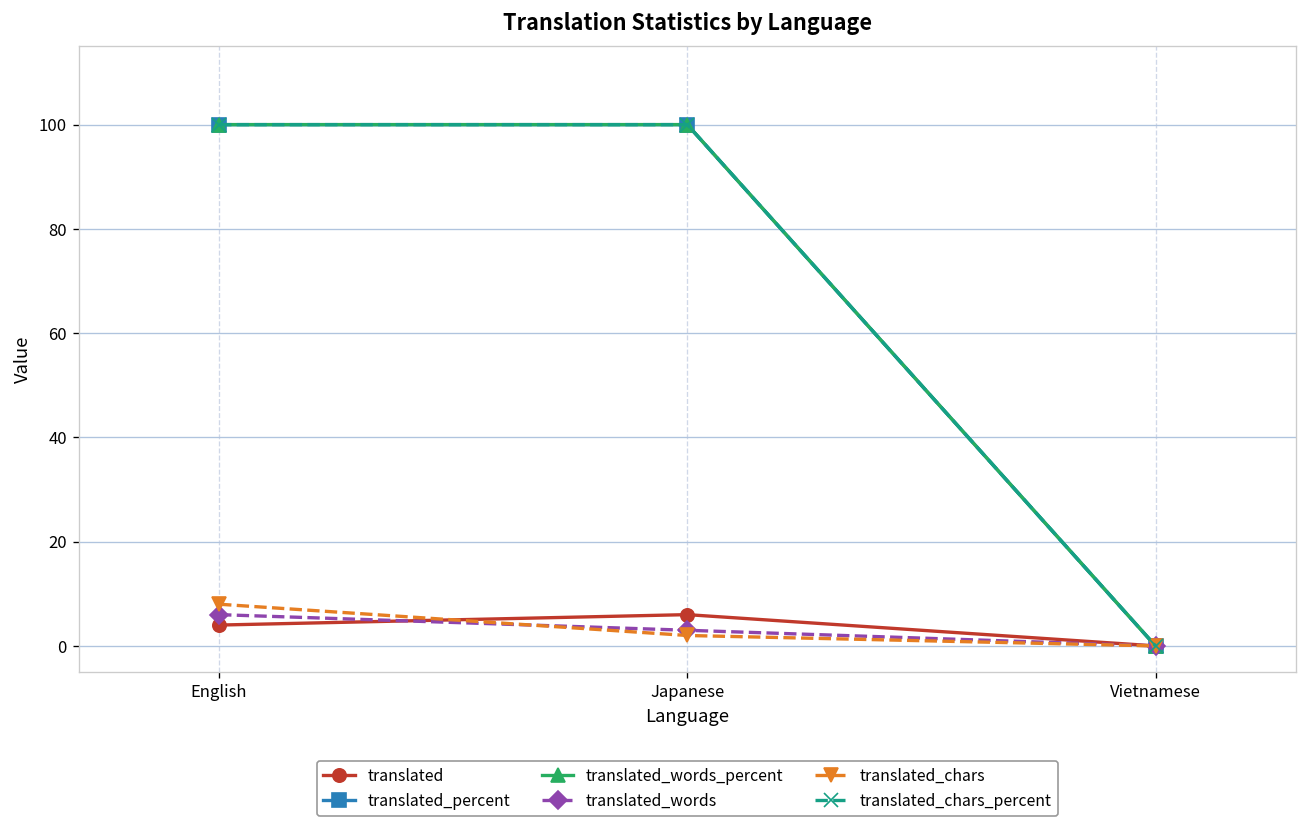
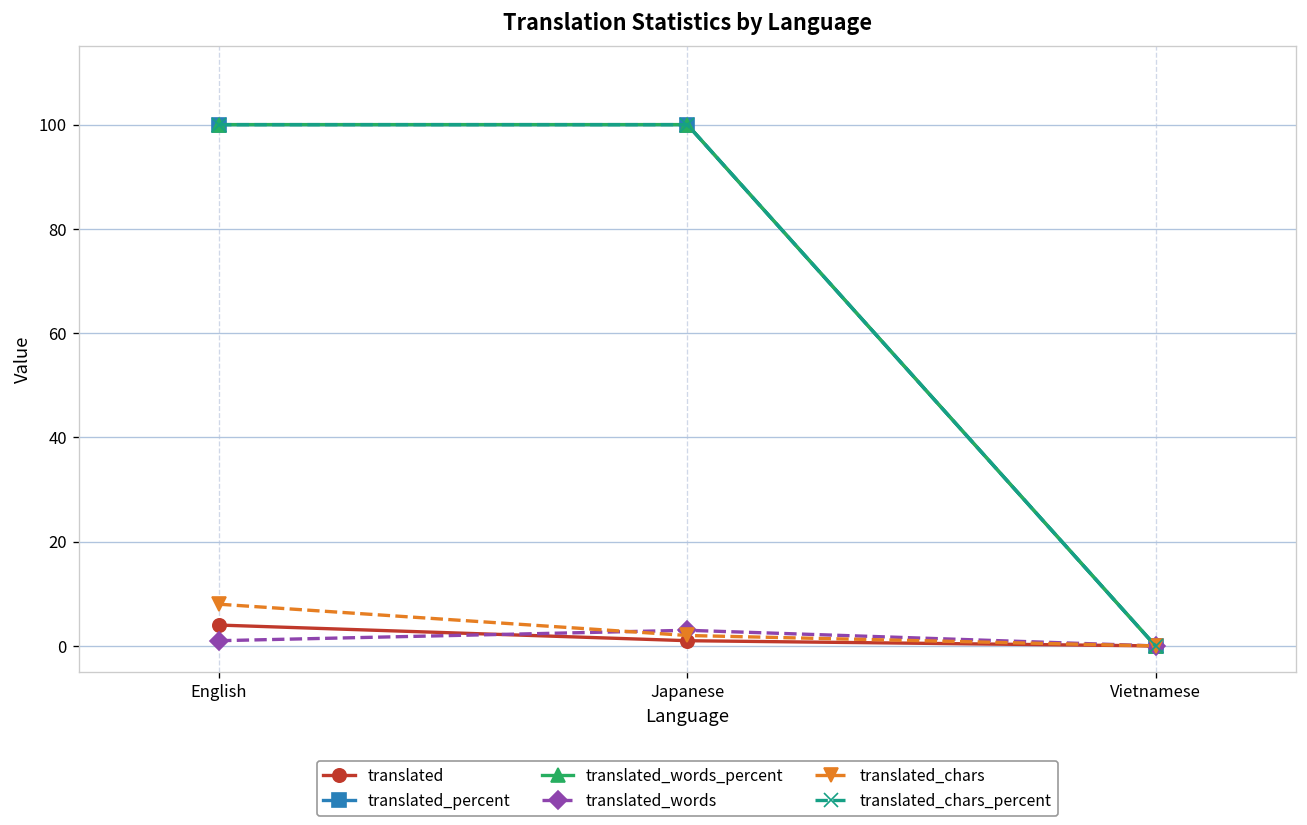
translated_words, English: 6 -> 1
translated, Japanese: 6 -> 1
